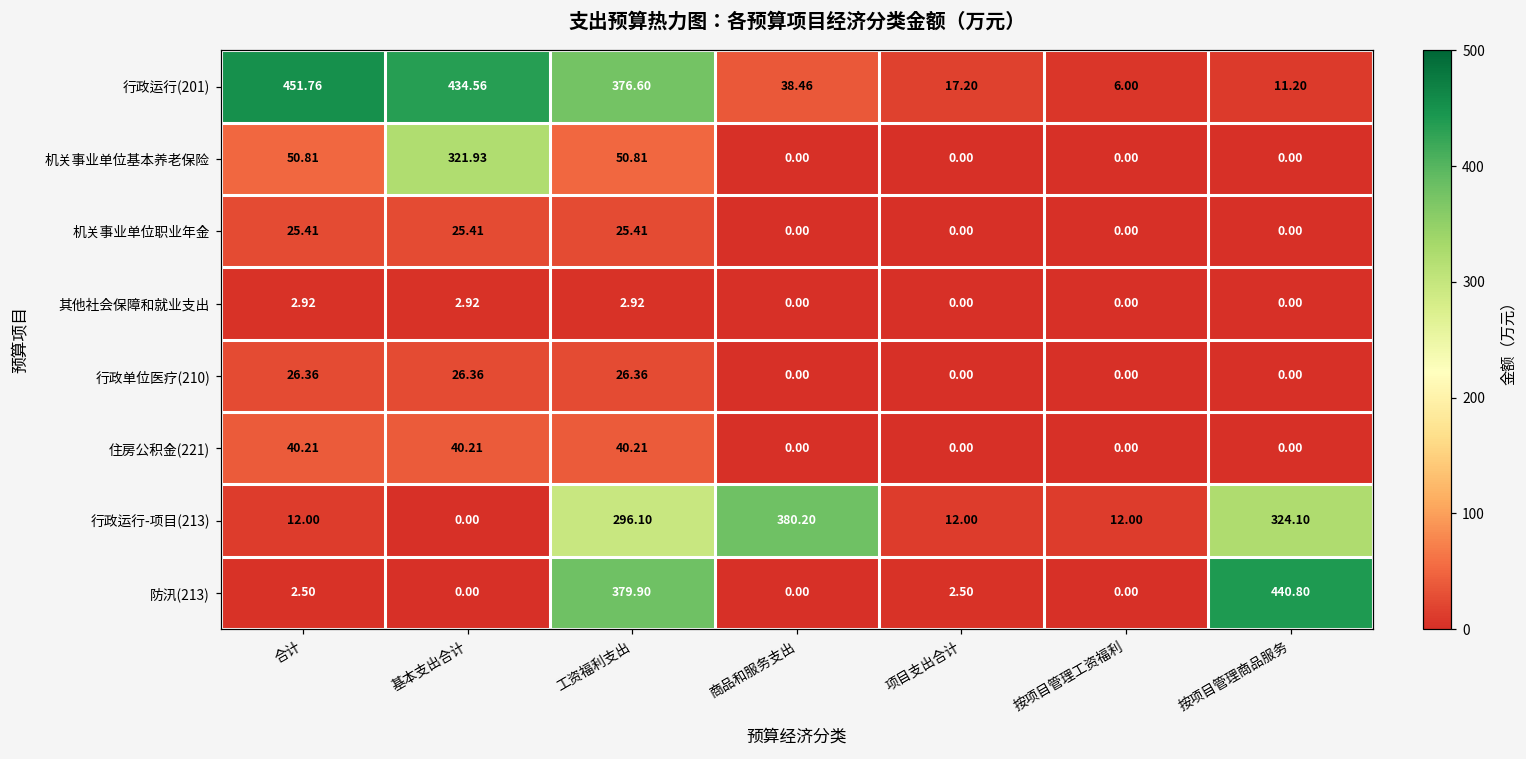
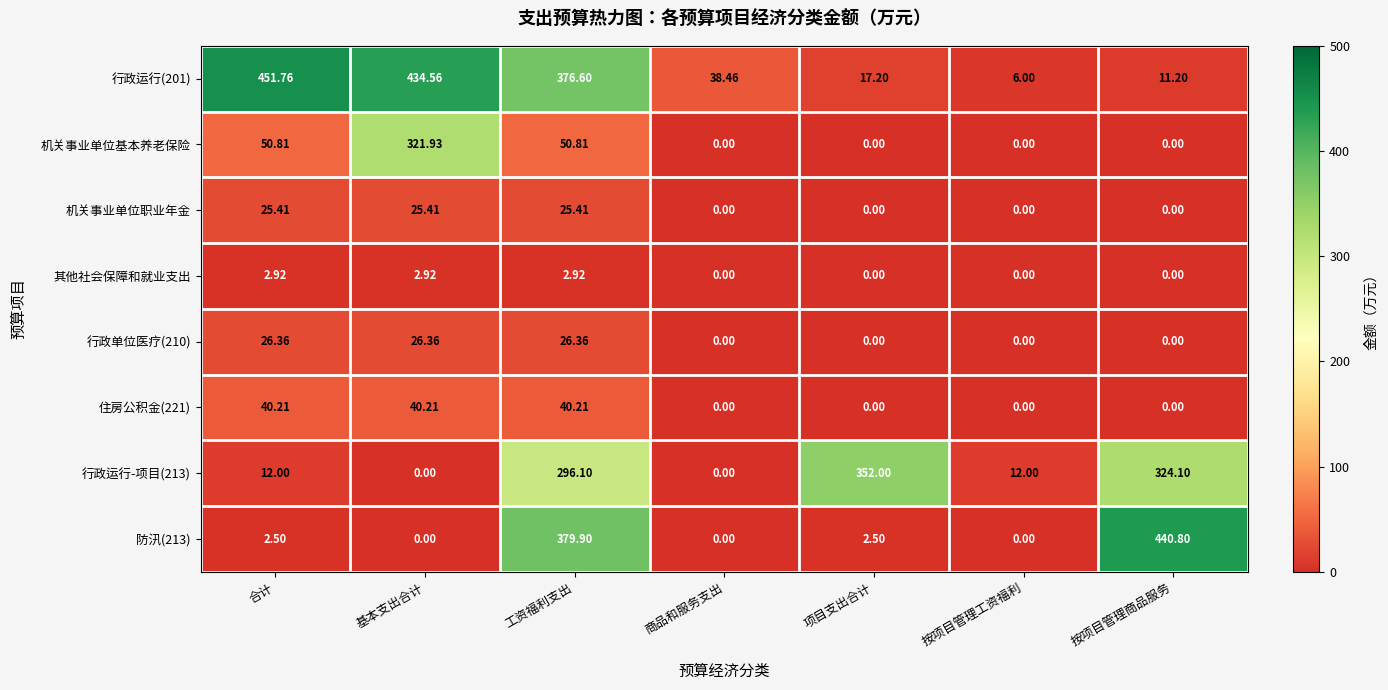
行政运行-项目(213), 商品和服务支出: 380.20 -> 0.00
行政运行-项目(213), 项目支出合计: 12.00 -> 352.00
